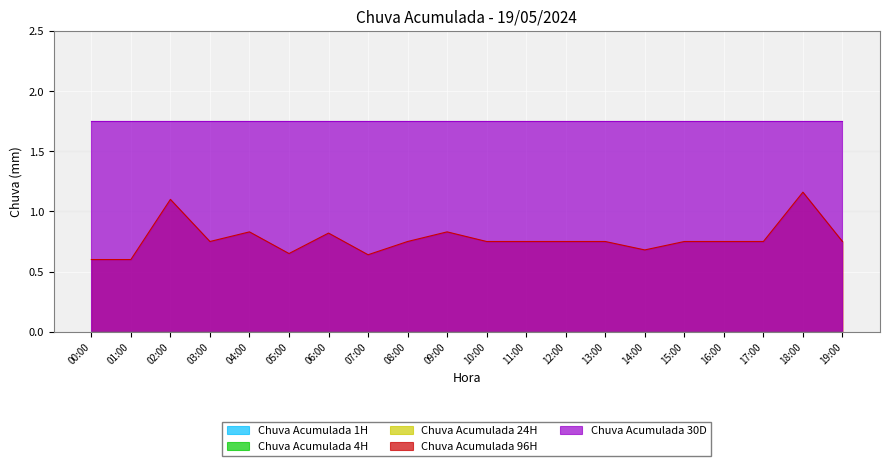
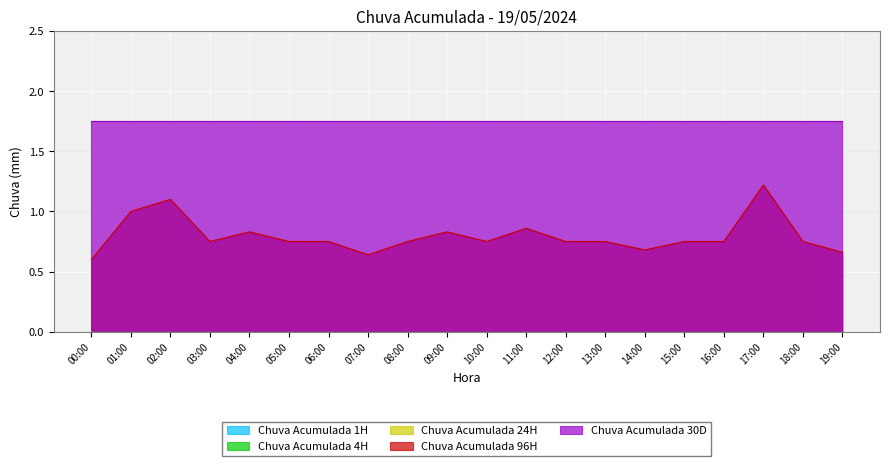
Chuva Acumulada 96H, 01:00: 0.6 -> 1.0
Chuva Acumulada 96H, 05:00: 0.65 -> 0.75
Chuva Acumulada 96H, 06:00: 0.82 -> 0.75
Chuva Acumulada 96H, 11:00: 0.75 -> 0.86
Chuva Acumulada 96H, 17:00: 0.75 -> 1.22
Chuva Acumulada 96H, 18:00: 1.16 -> 0.75
Chuva Acumulada 96H, 19:00: 0.75 -> 0.66
